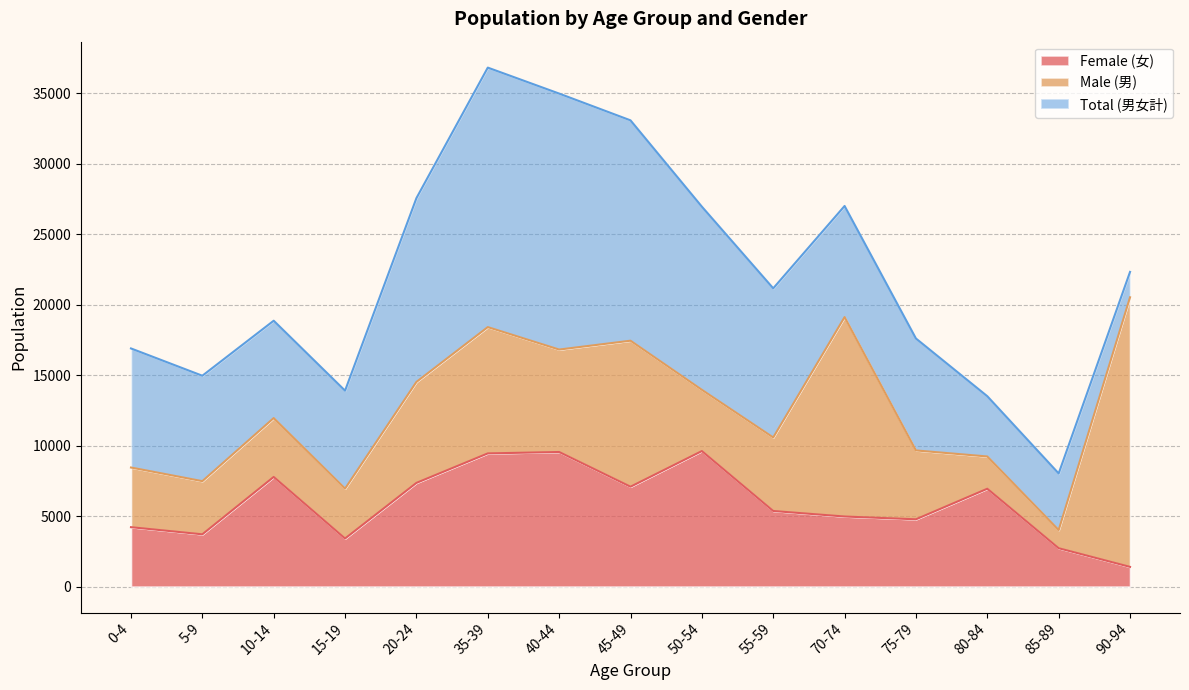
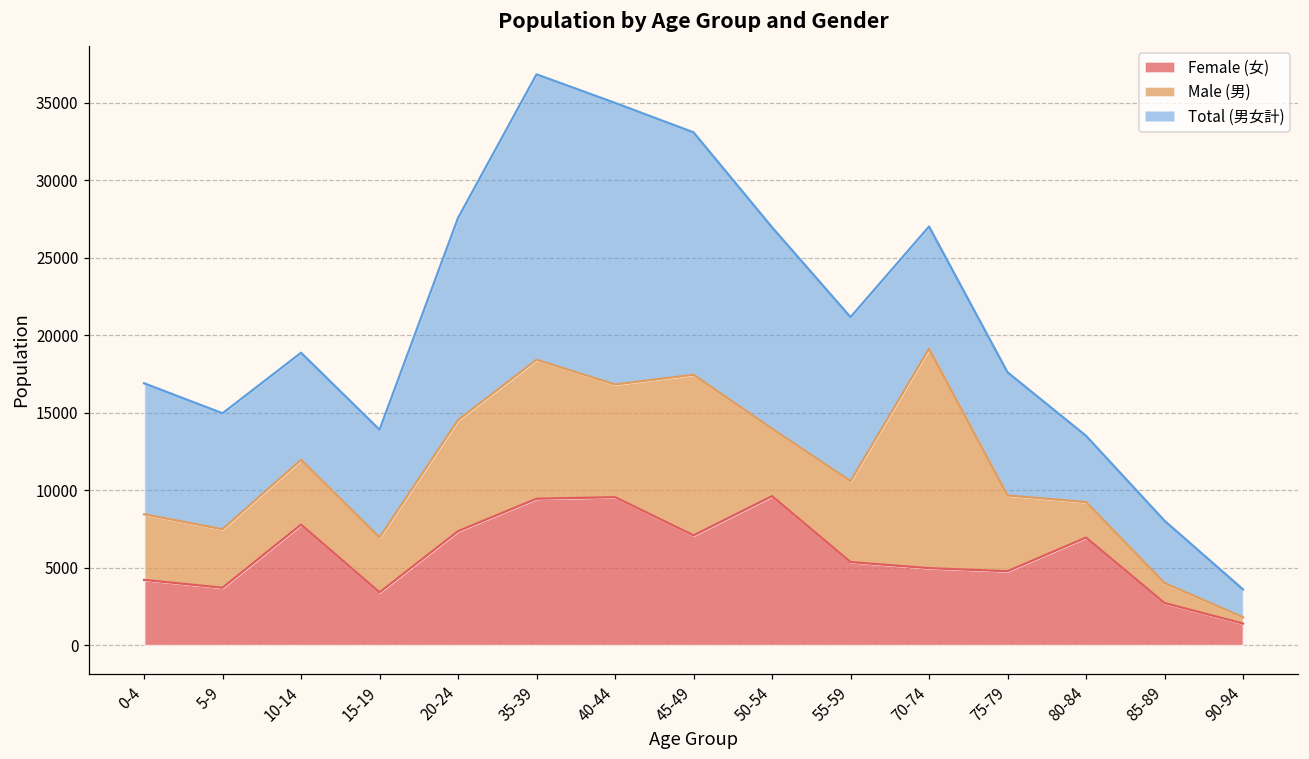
Male (男), 90-94: 19100 -> 400
